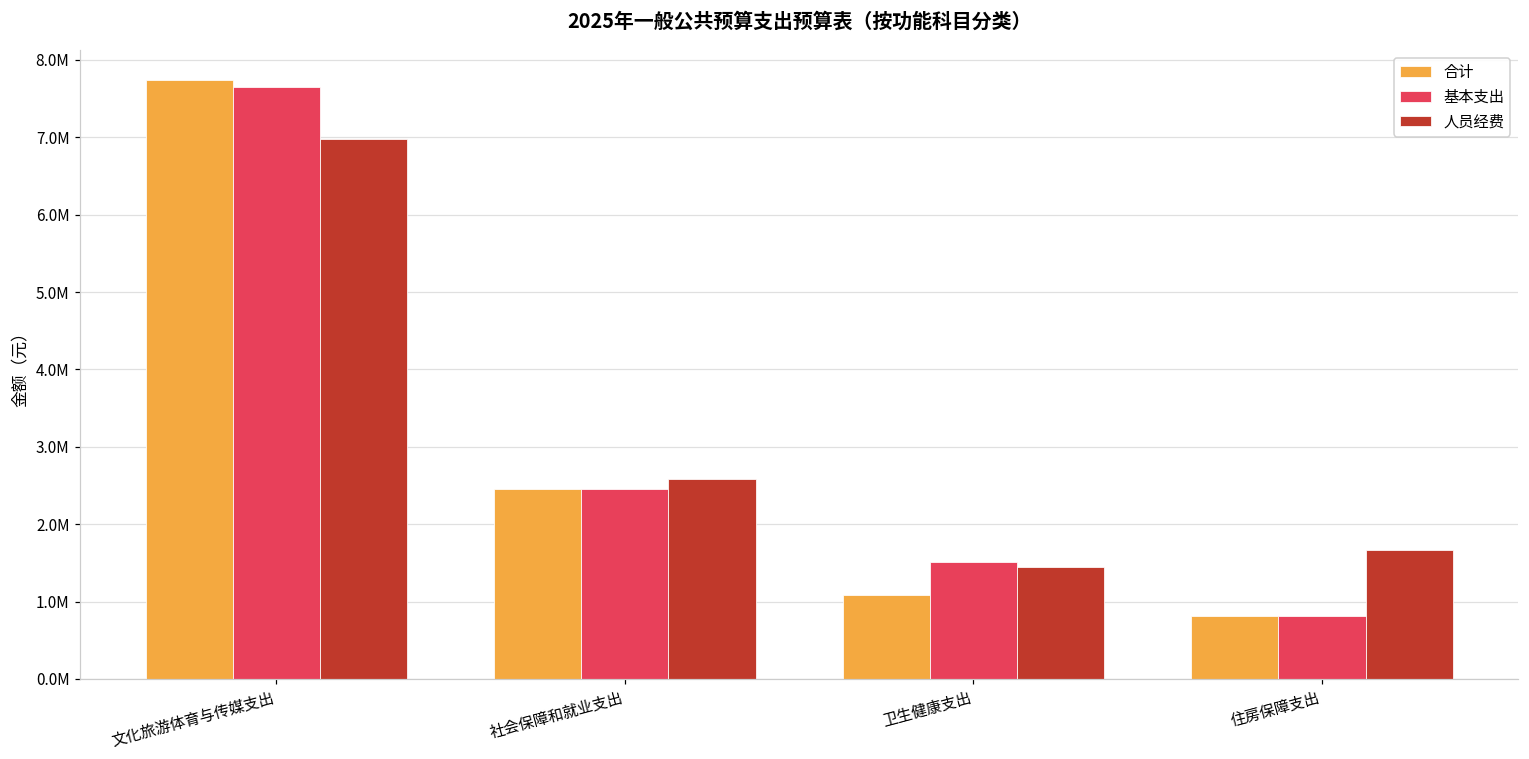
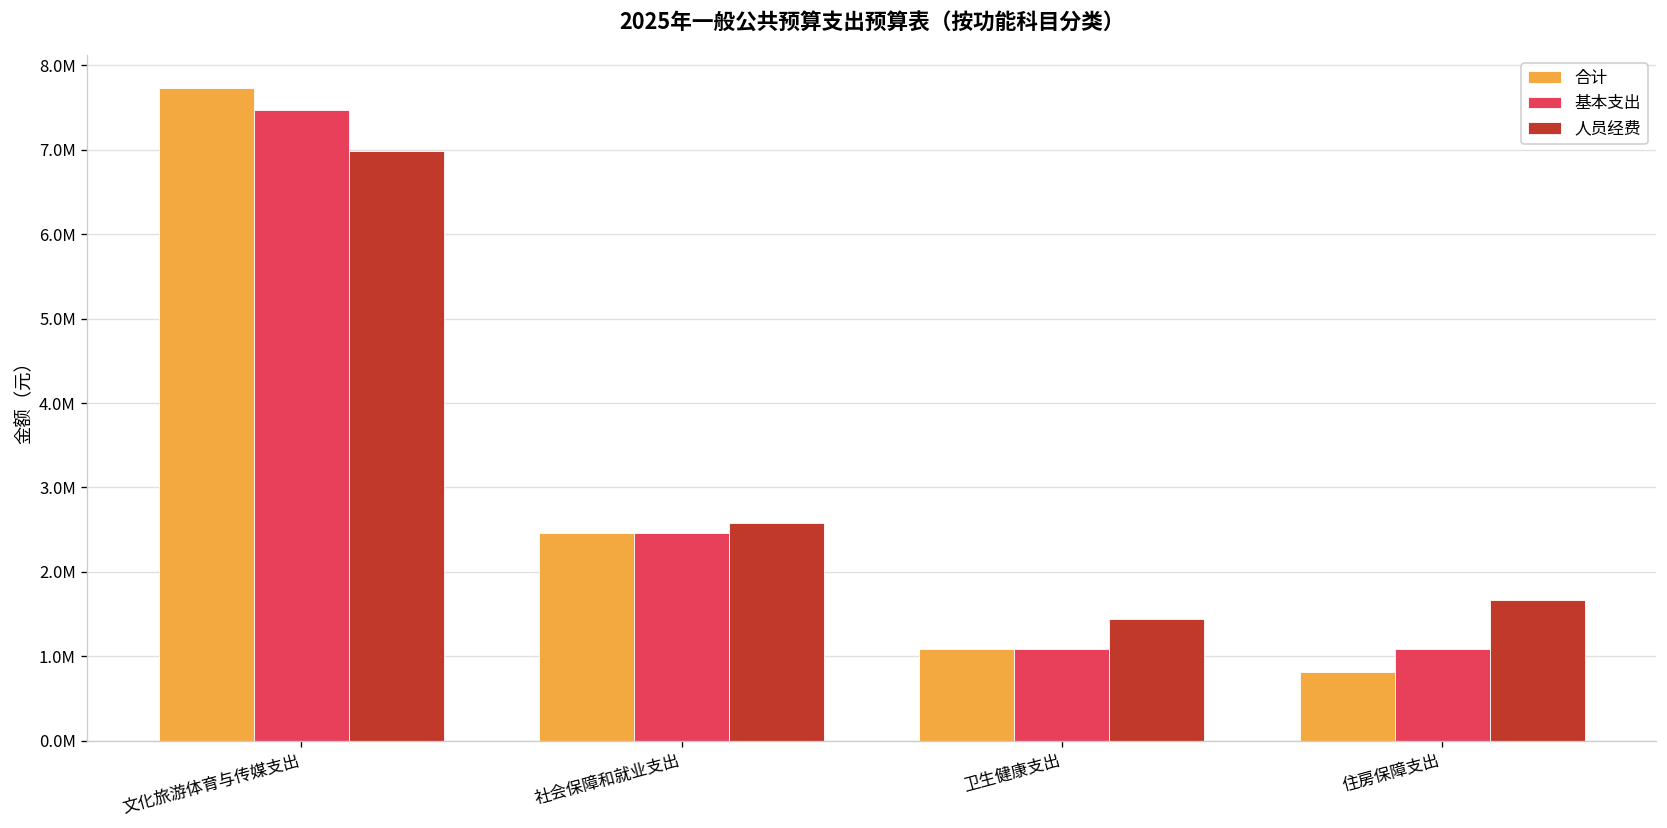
基本支出, 文化旅游体育与传媒支出: 7700000 -> 7500000
基本支出, 卫生健康支出: 1500000 -> 1100000
基本支出, 住房保障支出: 800000 -> 1100000
